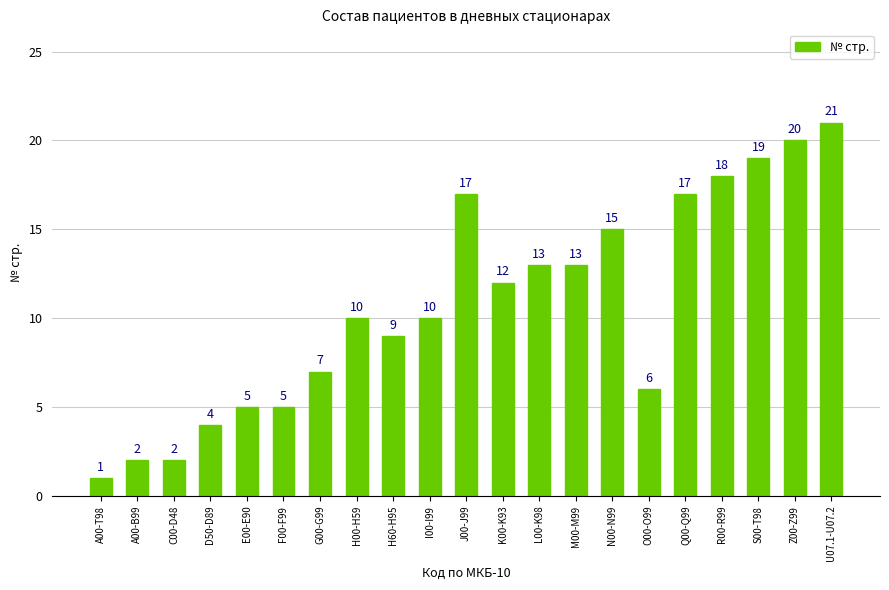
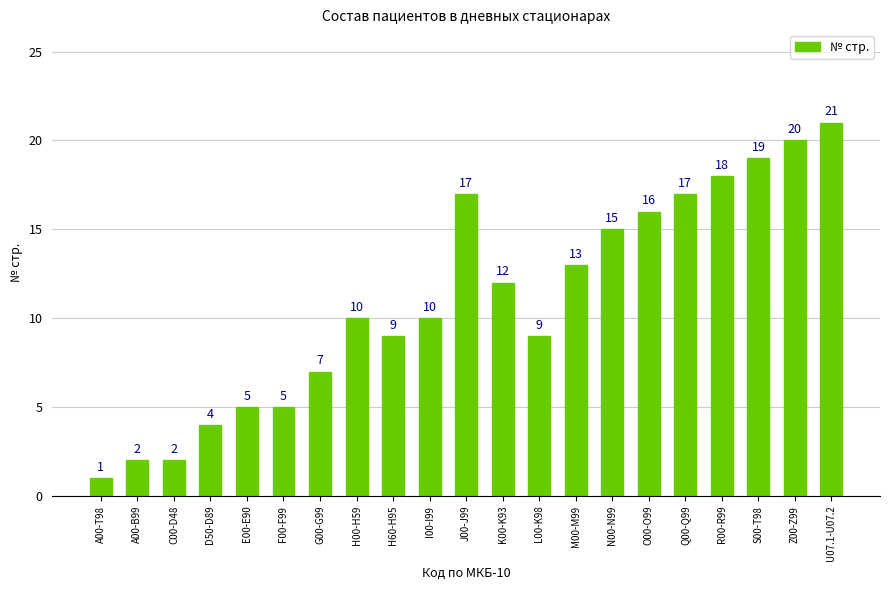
L00-K98: 13 -> 9
O00-O99: 6 -> 16
